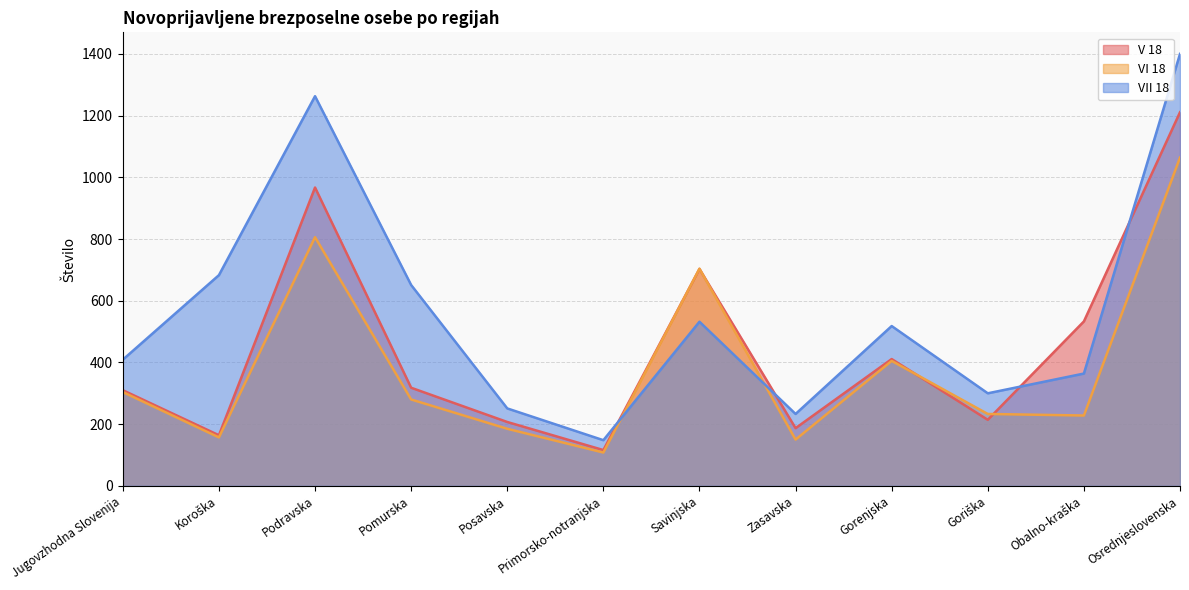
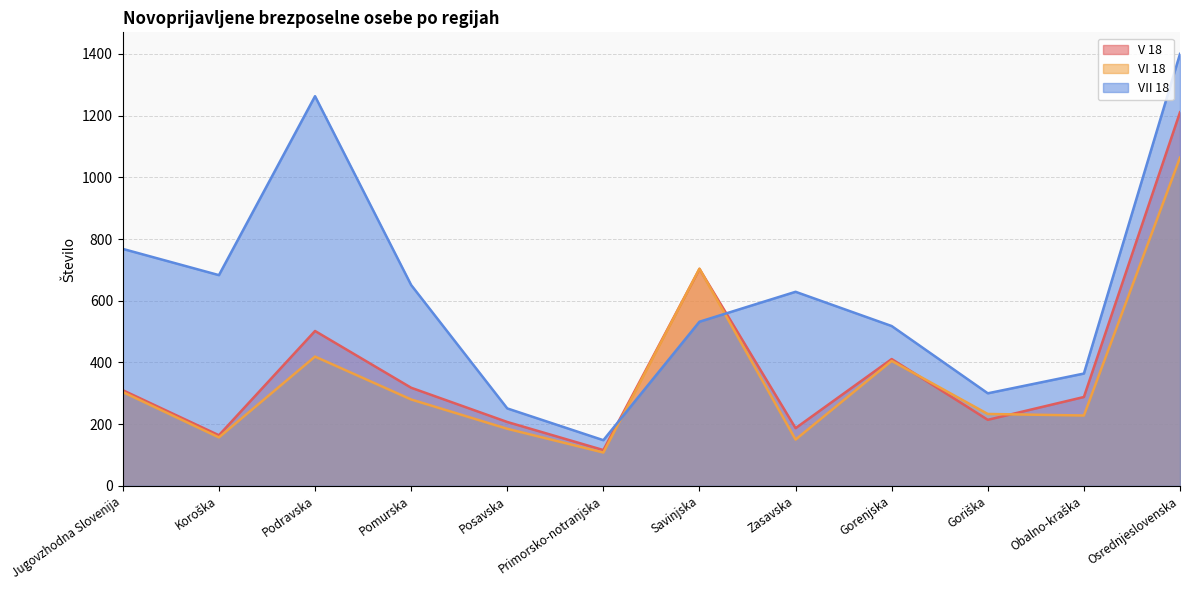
VII 18, Jugovzhodna Slovenija: 410 -> 770
V 18, Podravska: 970 -> 500
VI 18, Podravska: 810 -> 420
VII 18, Zasavska: 230 -> 630
V 18, Obalno-kraška: 530 -> 290
